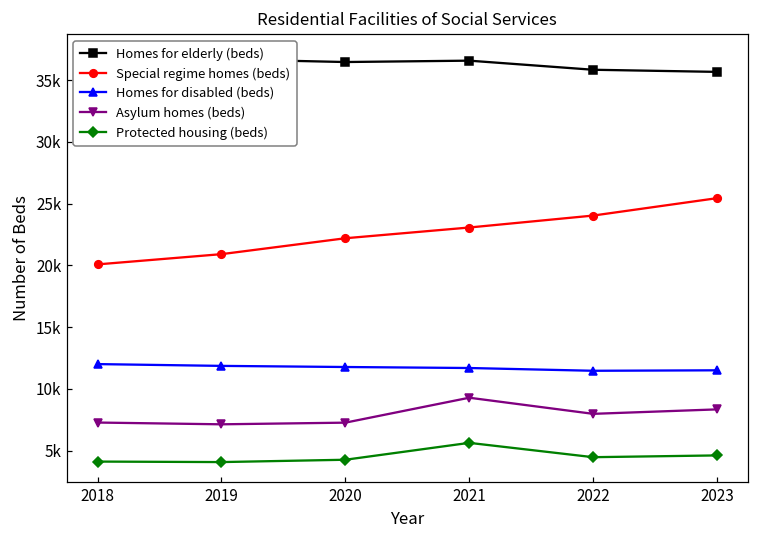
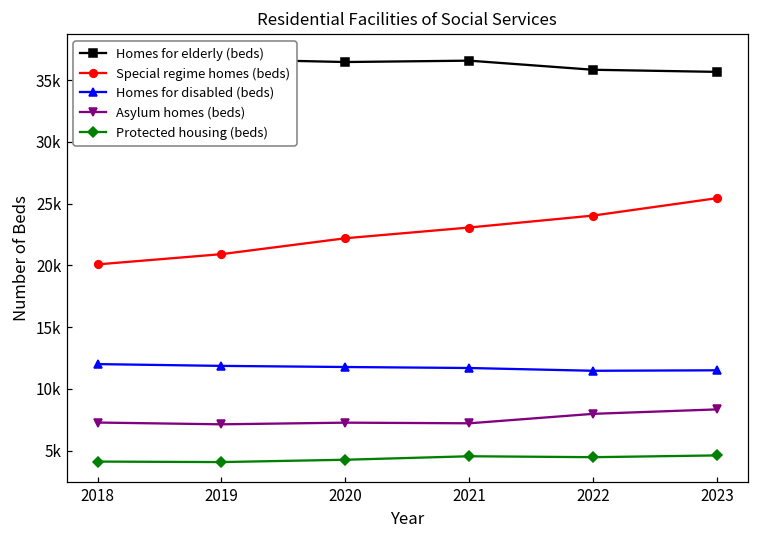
Asylum homes (beds), 2021: 9300 -> 7200
Protected housing (beds), 2021: 5600 -> 4500
